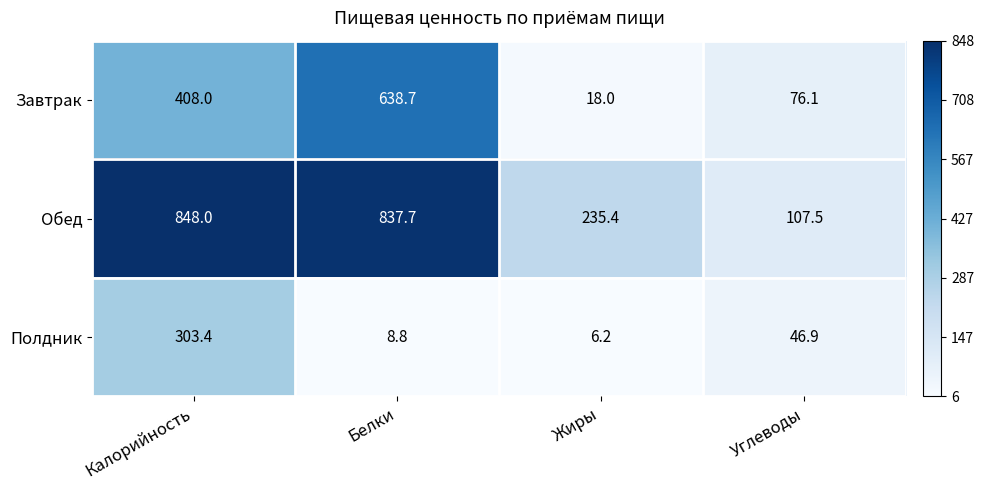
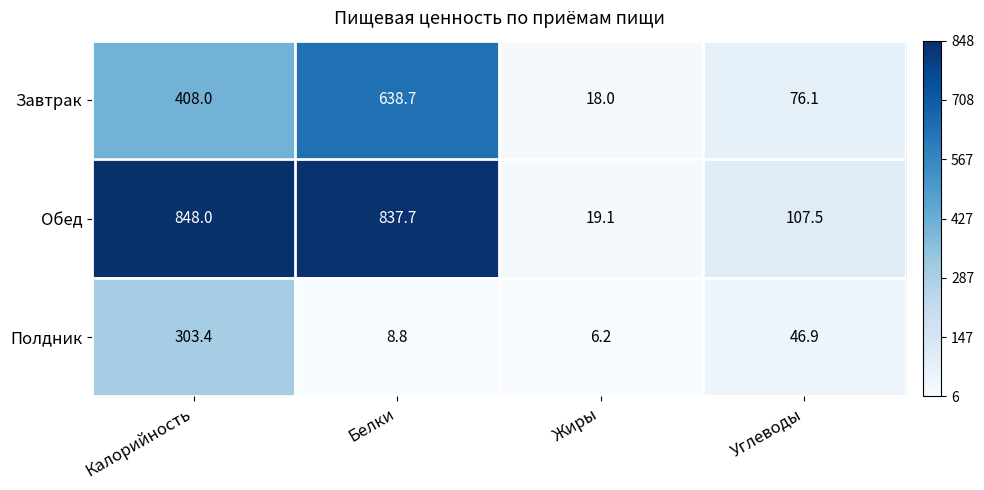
Обед, Жиры: 235.4 -> 19.1
